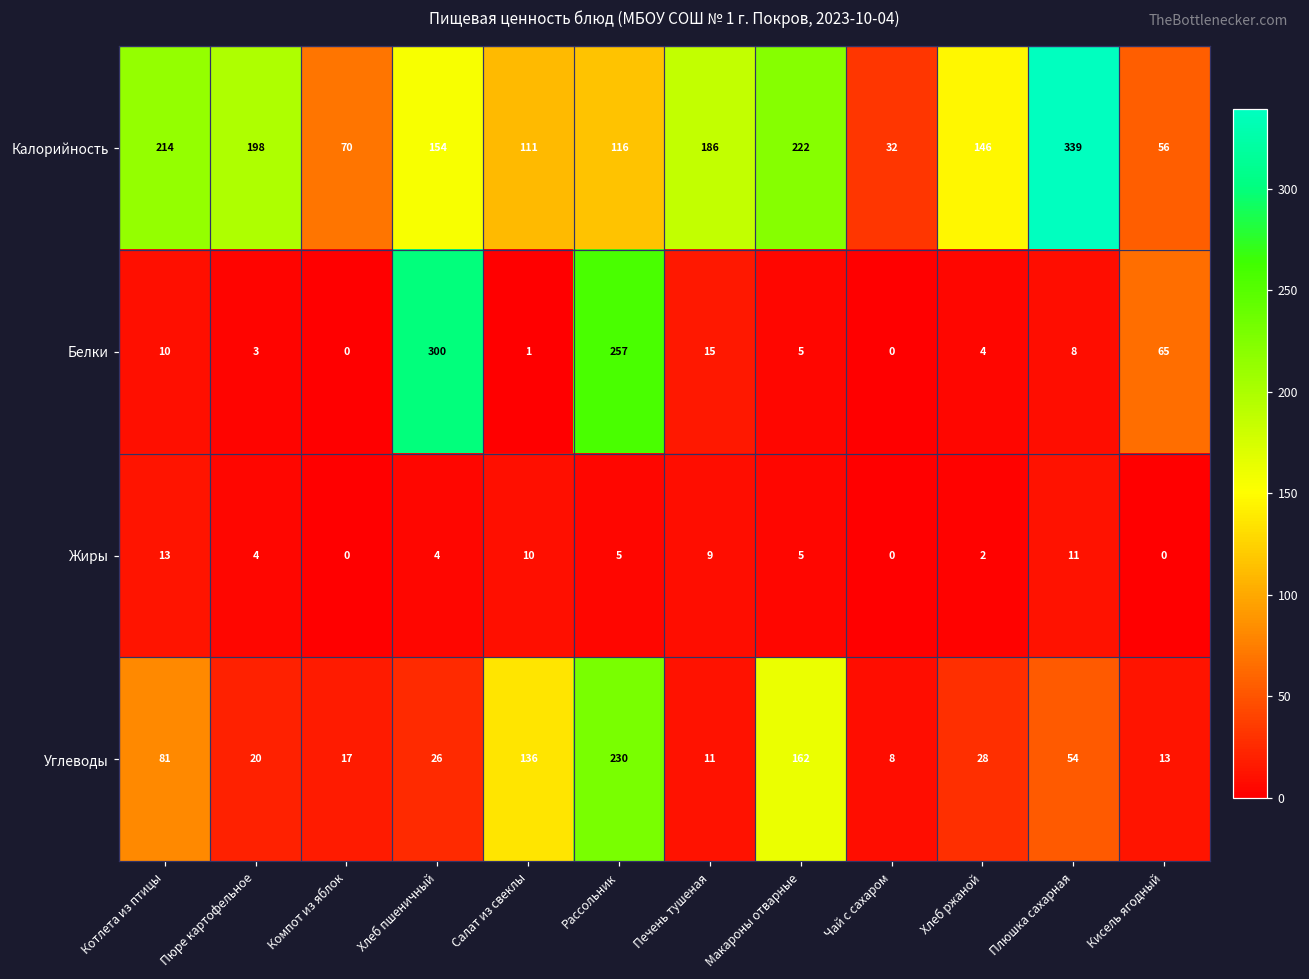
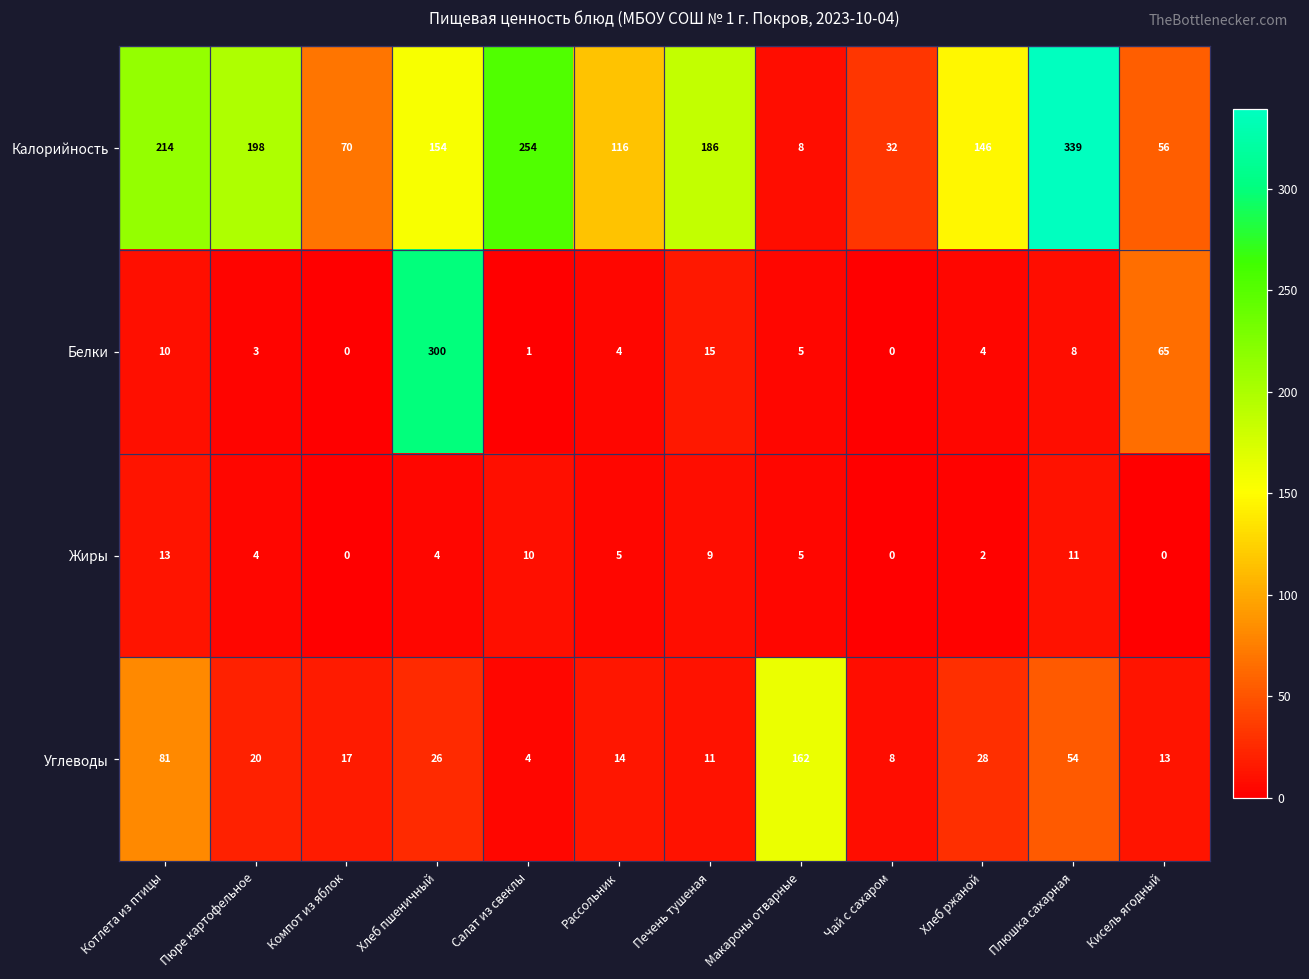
Калорийность, Салат из свеклы: 111 -> 254
Калорийность, Макароны отварные: 222 -> 8
Белки, Рассольник: 257 -> 4
Углеводы, Салат из свеклы: 136 -> 4
Углеводы, Рассольник: 230 -> 14
